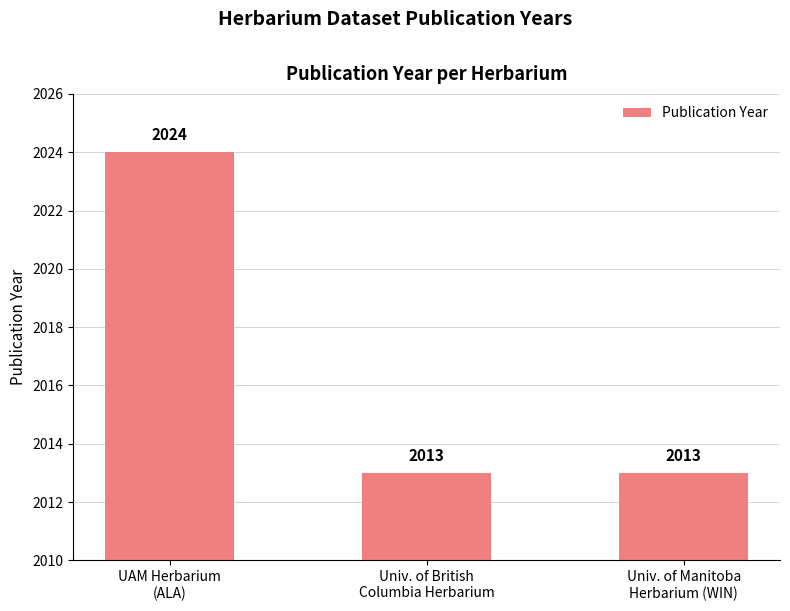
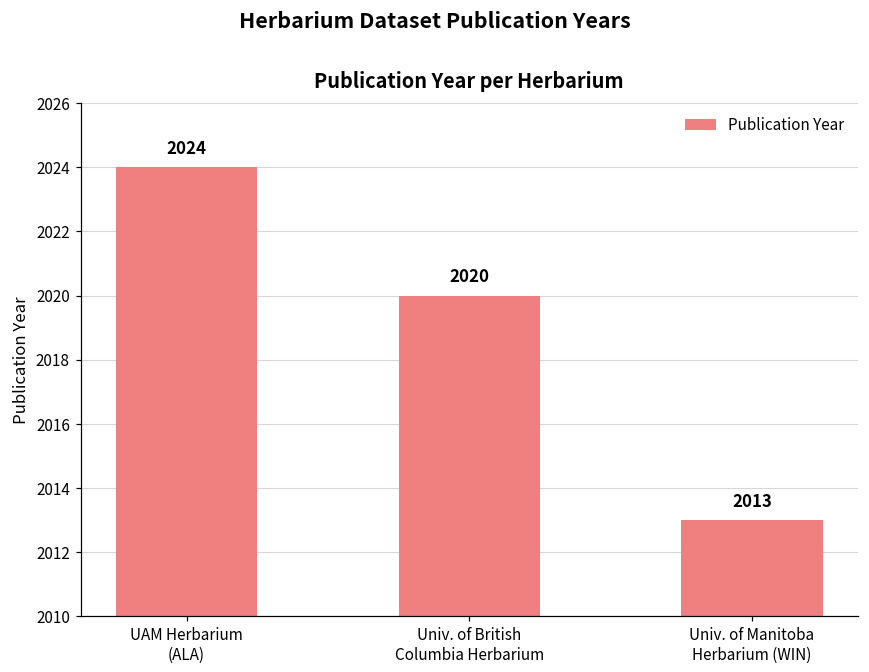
Univ. of British Columbia Herbarium: 2013 -> 2020
